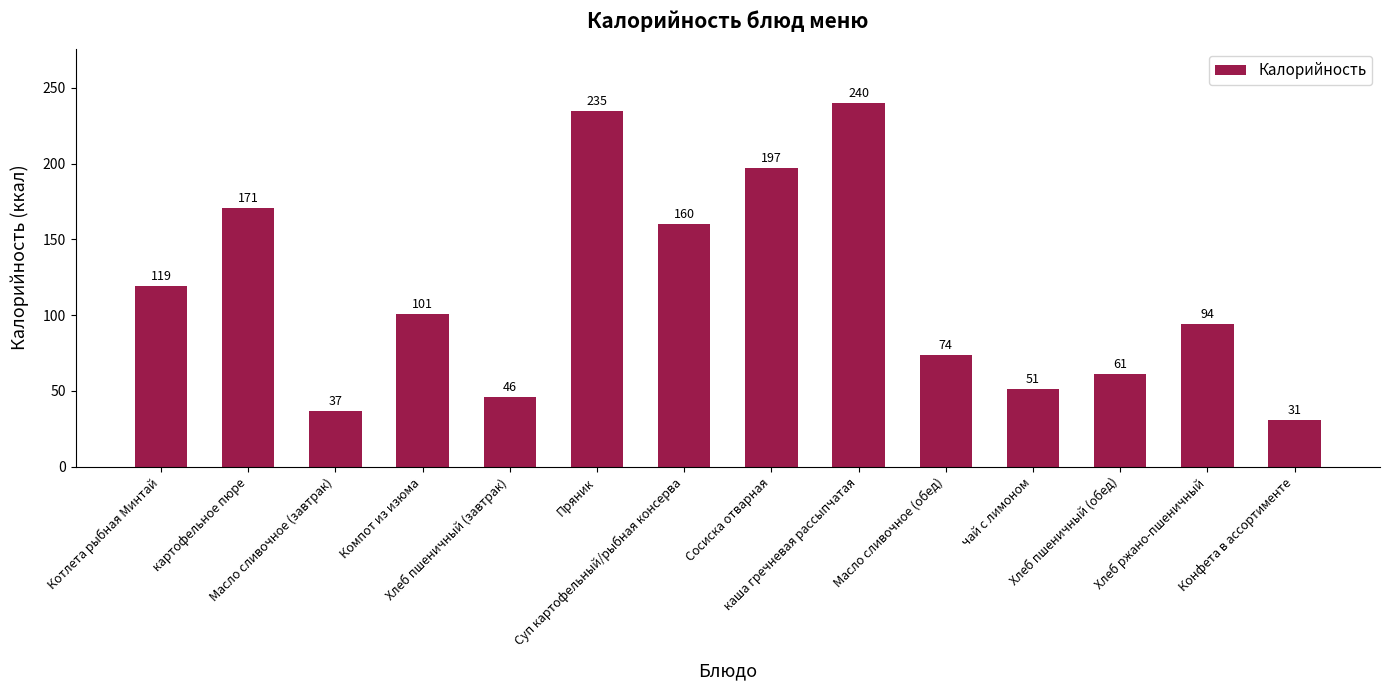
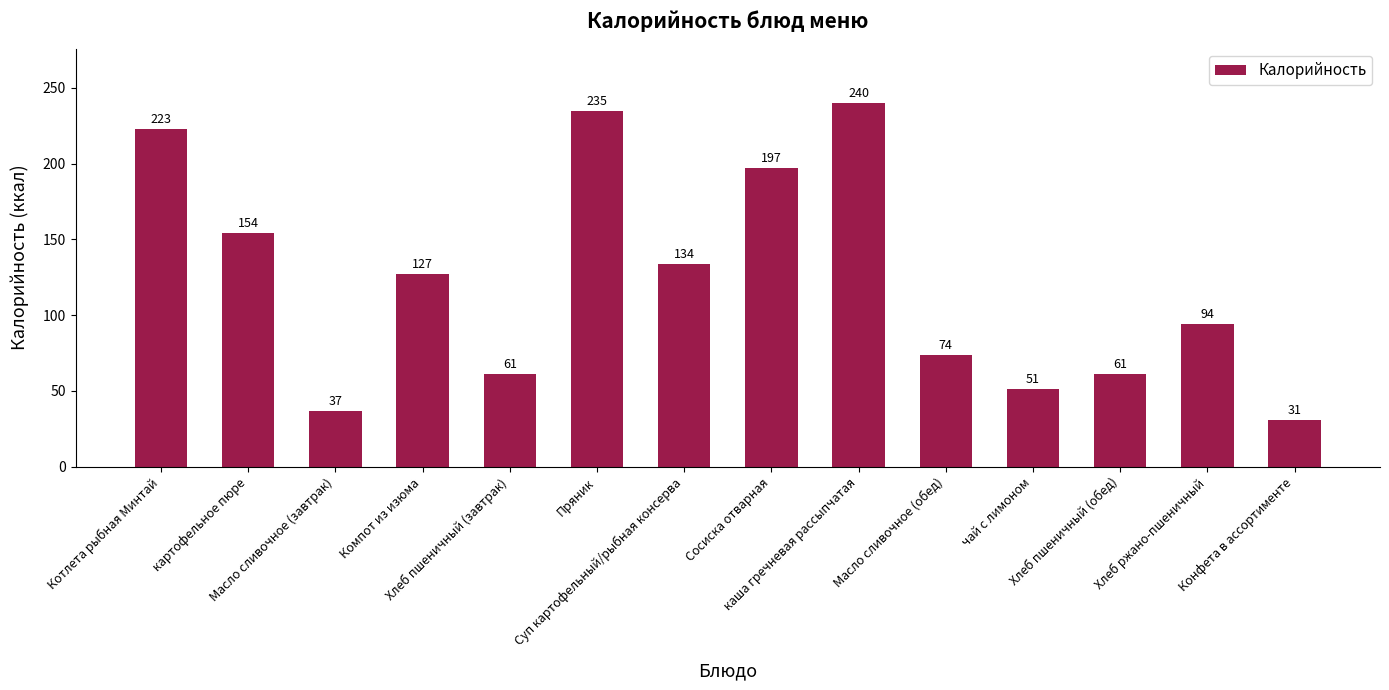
Котлета рыбная Минтай: 119 -> 223
картофельное пюре: 171 -> 154
Компот из изюма: 101 -> 127
Хлеб пшеничный (завтрак): 46 -> 61
Суп картофельный/рыбная консерва: 160 -> 134
